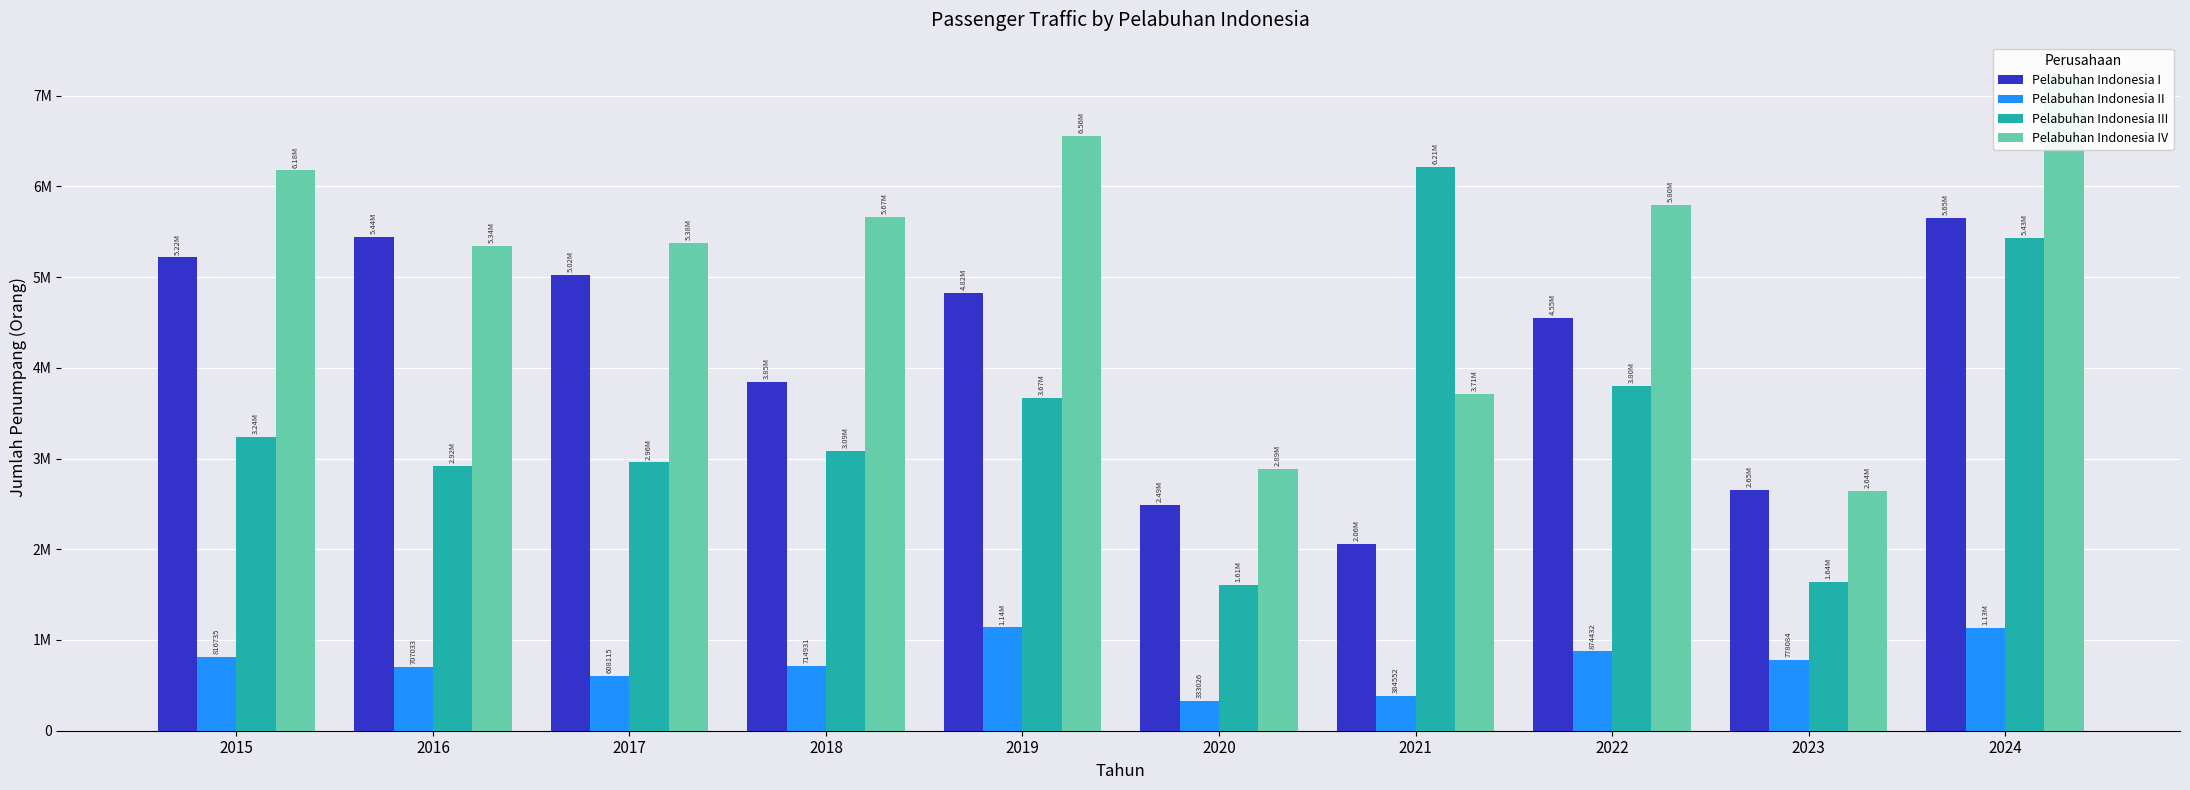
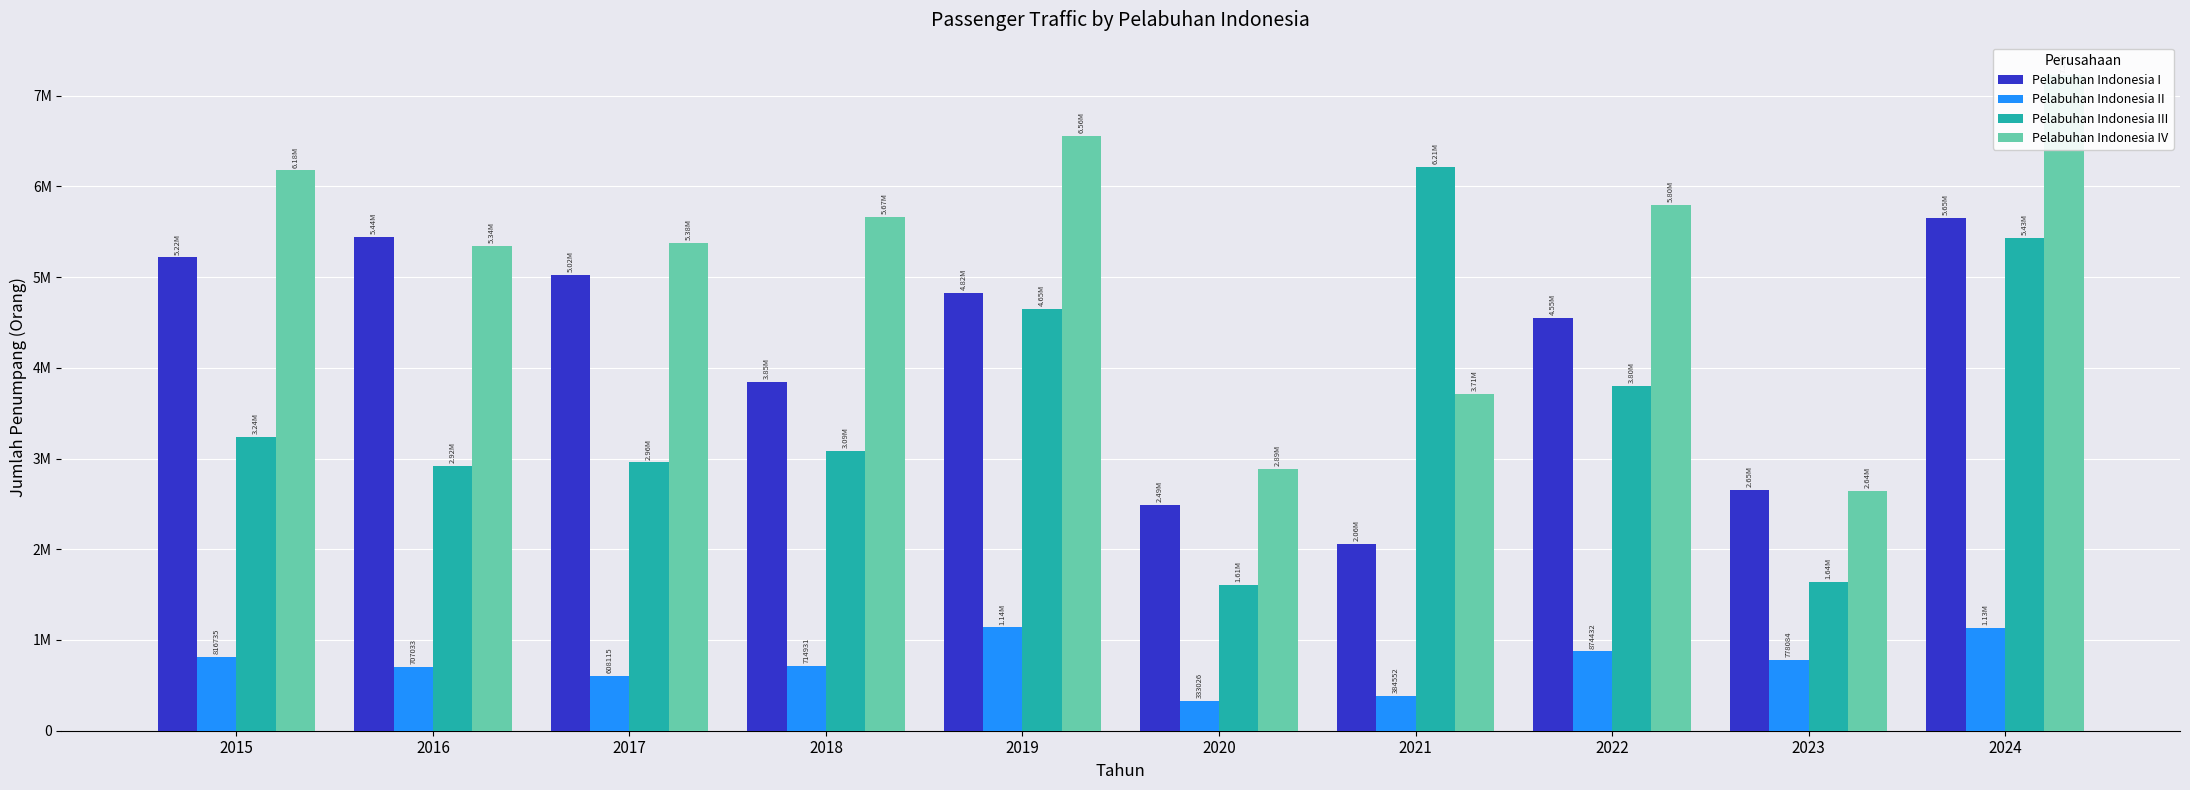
Pelabuhan Indonesia III, 2019: 3.67M -> 4.65M
